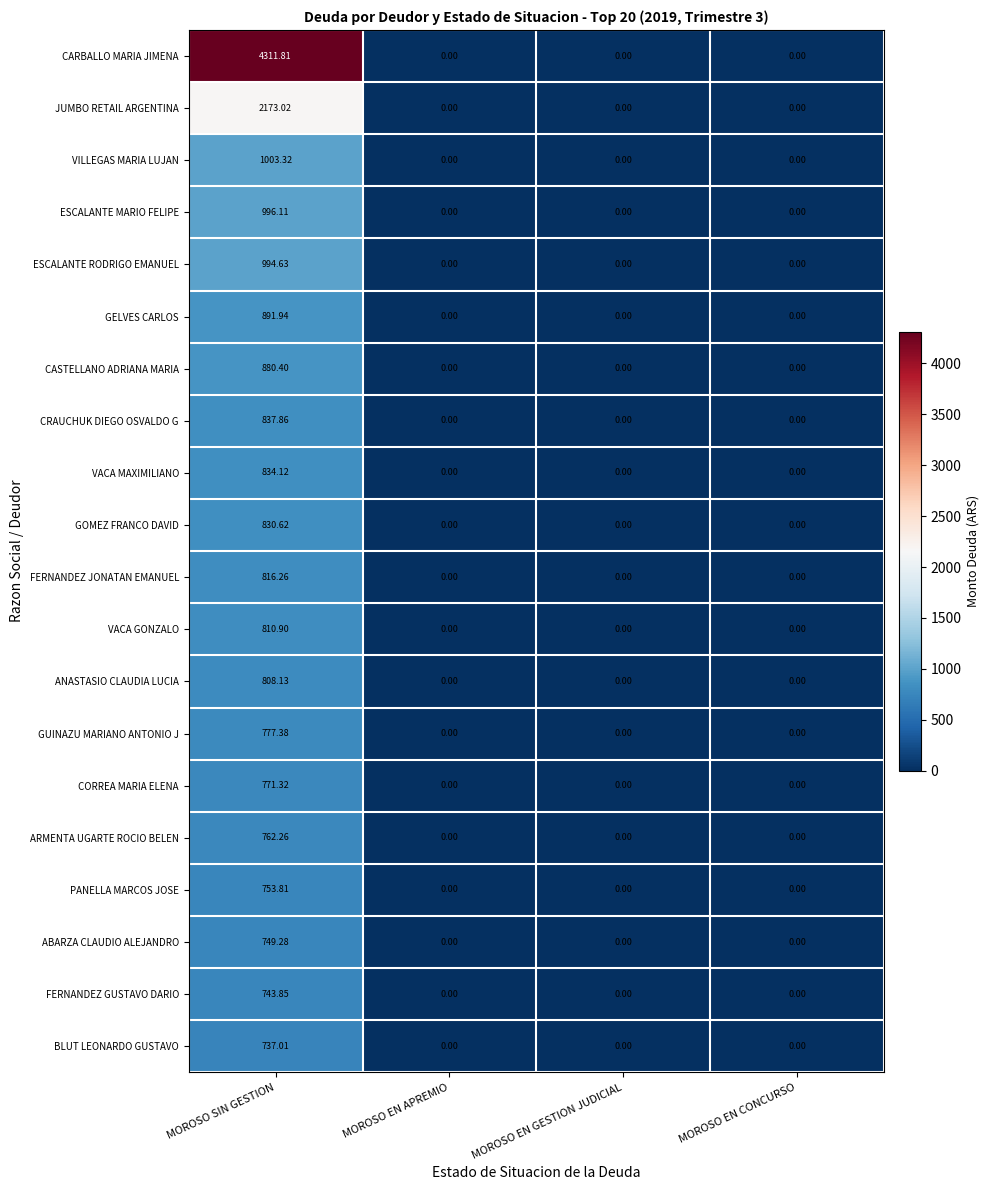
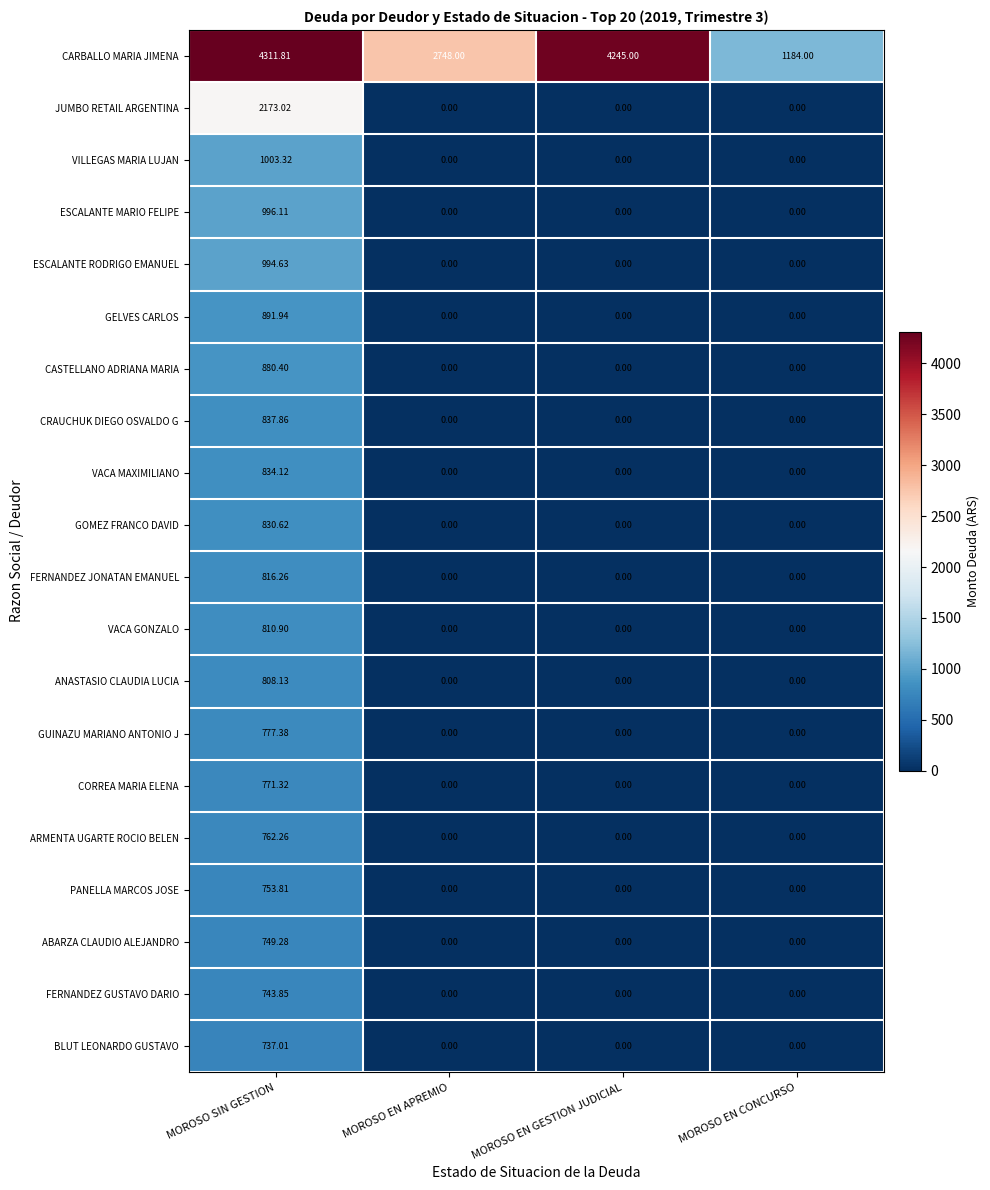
CARBALLO MARIA JIMENA, MOROSO EN APREMIO: 0.00 -> 2748.00
CARBALLO MARIA JIMENA, MOROSO EN GESTION JUDICIAL: 0.00 -> 4245.00
CARBALLO MARIA JIMENA, MOROSO EN CONCURSO: 0.00 -> 1184.00
